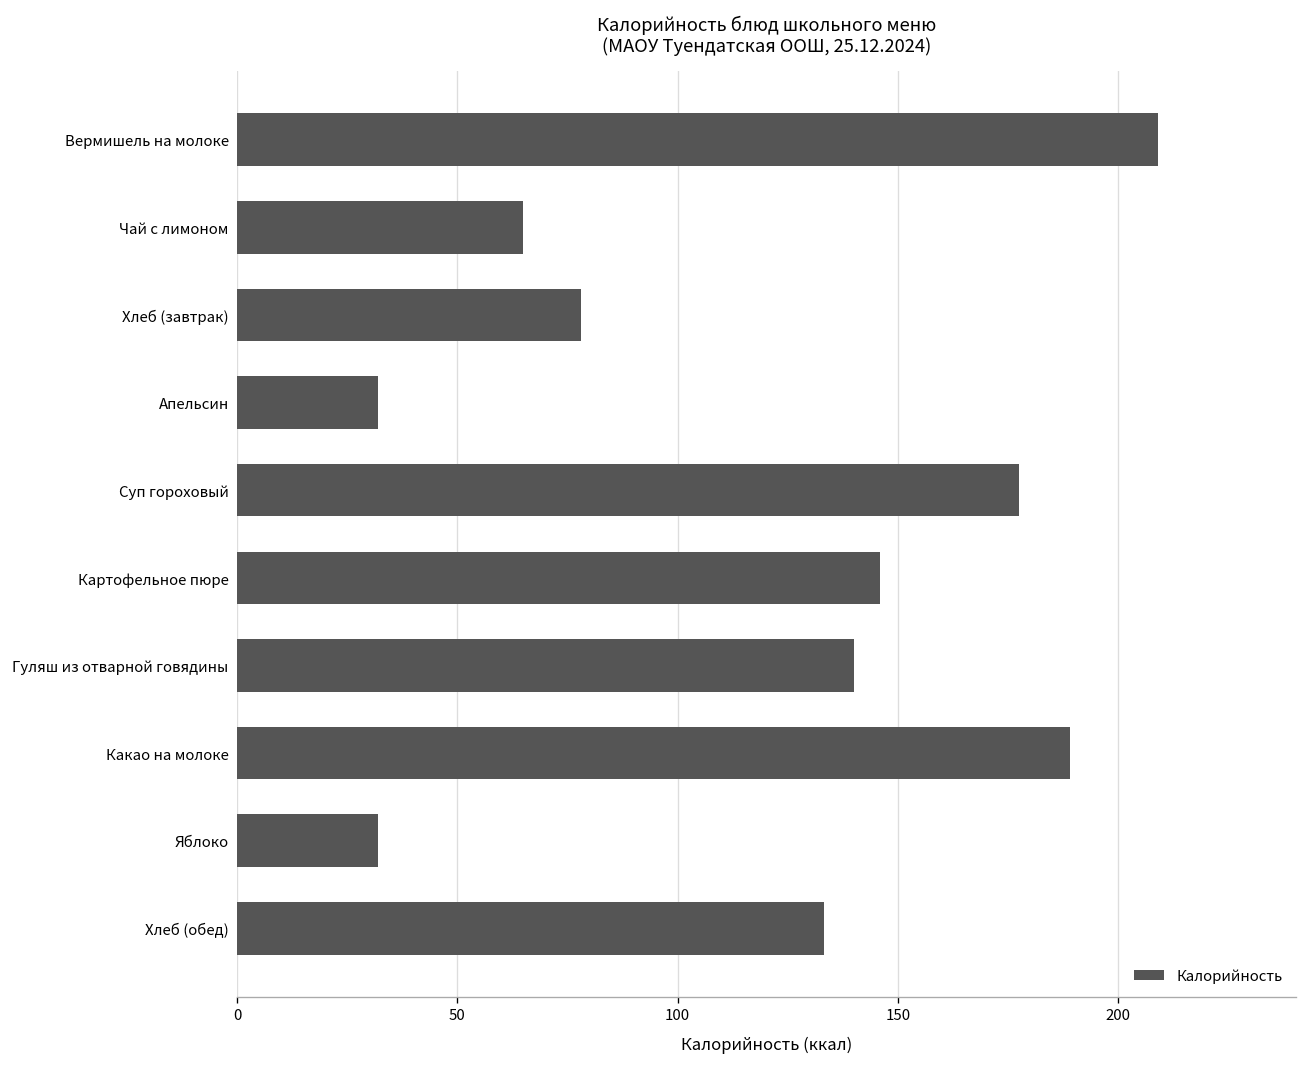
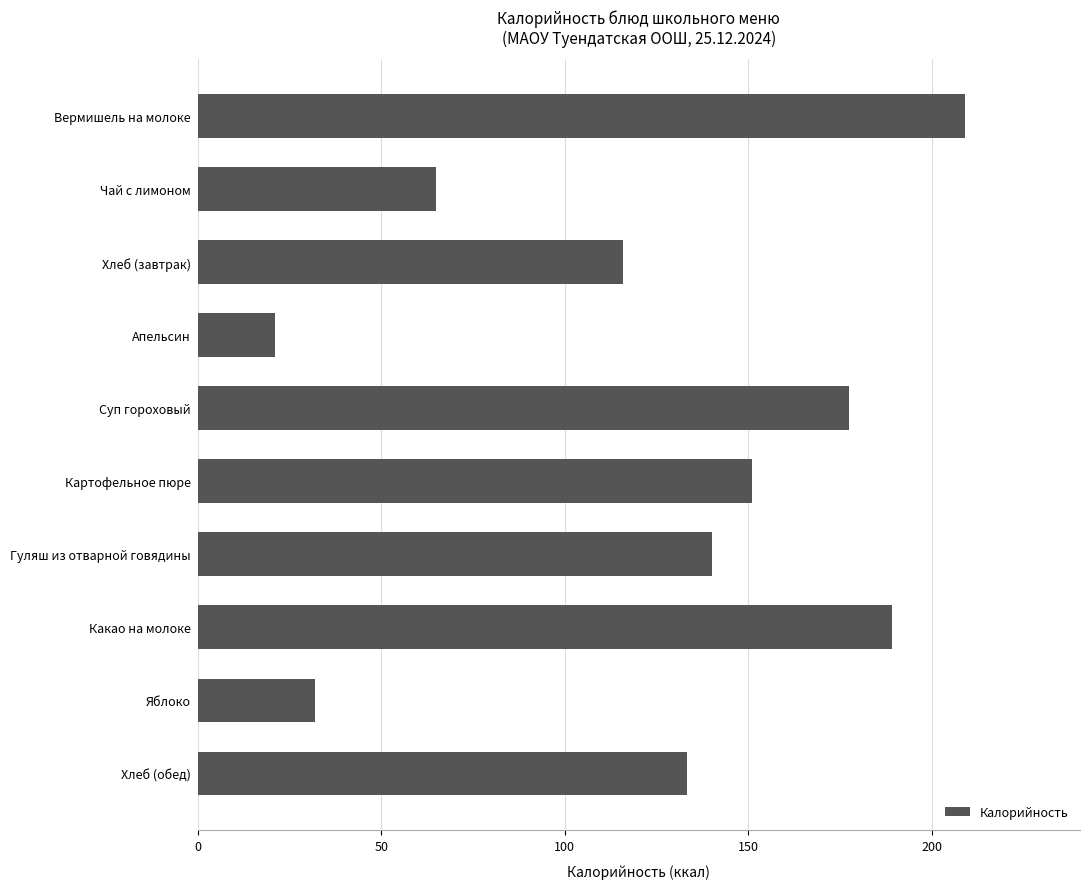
Хлеб (завтрак): 78 -> 116
Апельсин: 32 -> 21
Картофельное пюре: 146 -> 151
